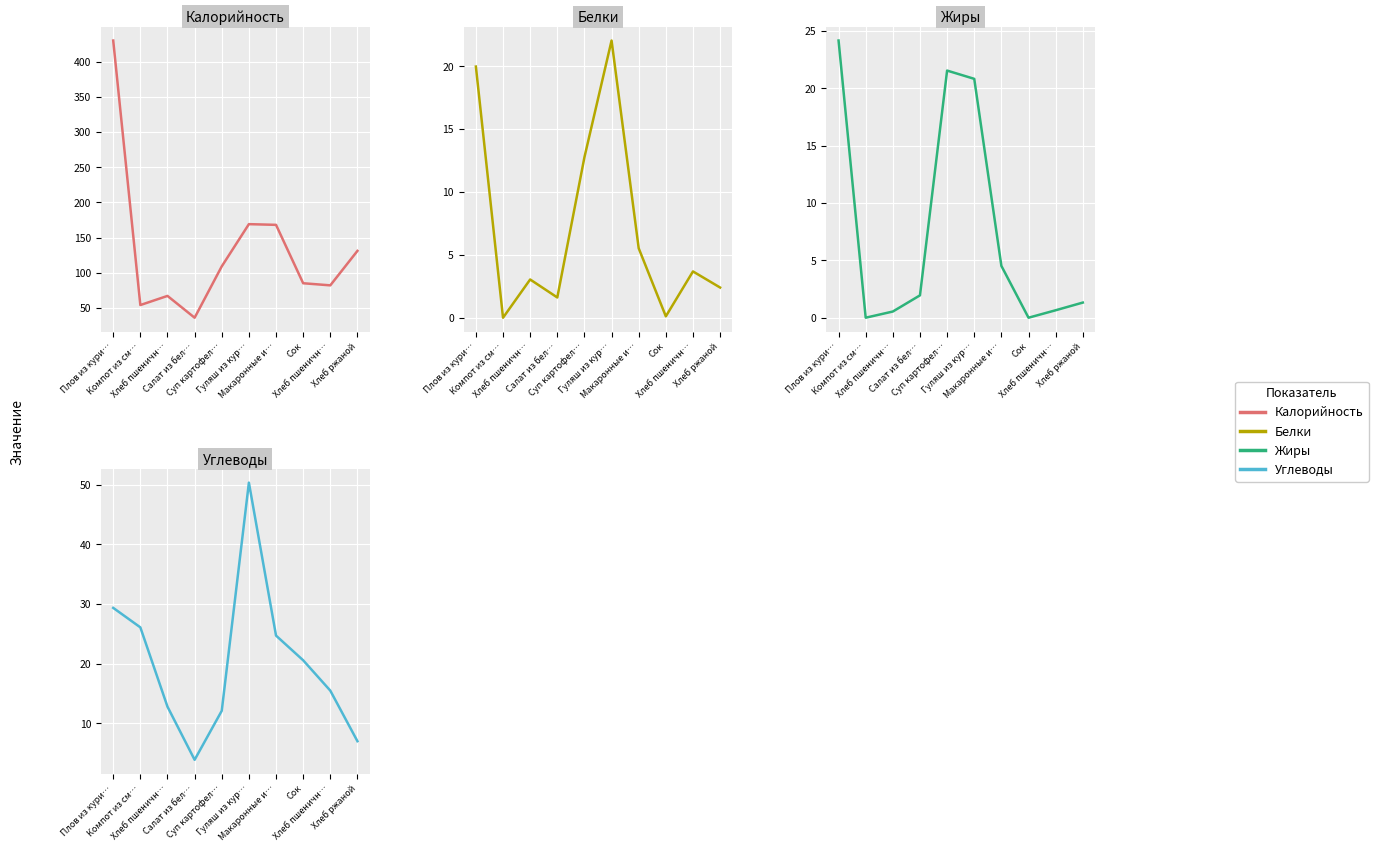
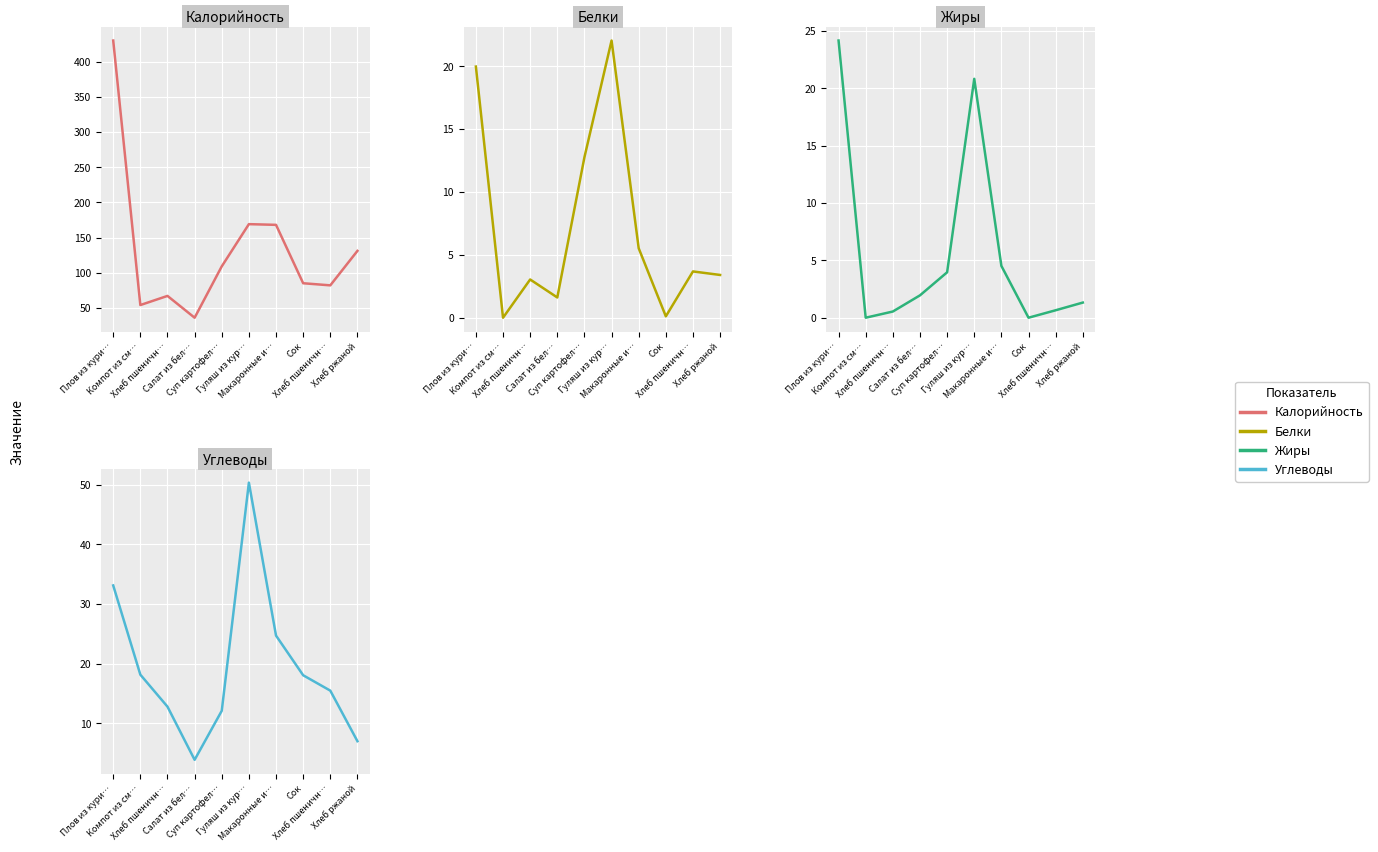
Белки, Хлеб ржаной: 2.4 -> 3.4
Жиры, Суп картофел…: 21.6 -> 4.0
Углеводы, Плов из кури…: 29 -> 33
Углеводы, Компот из см…: 26 -> 18
Углеводы, Сок: 21 -> 18
